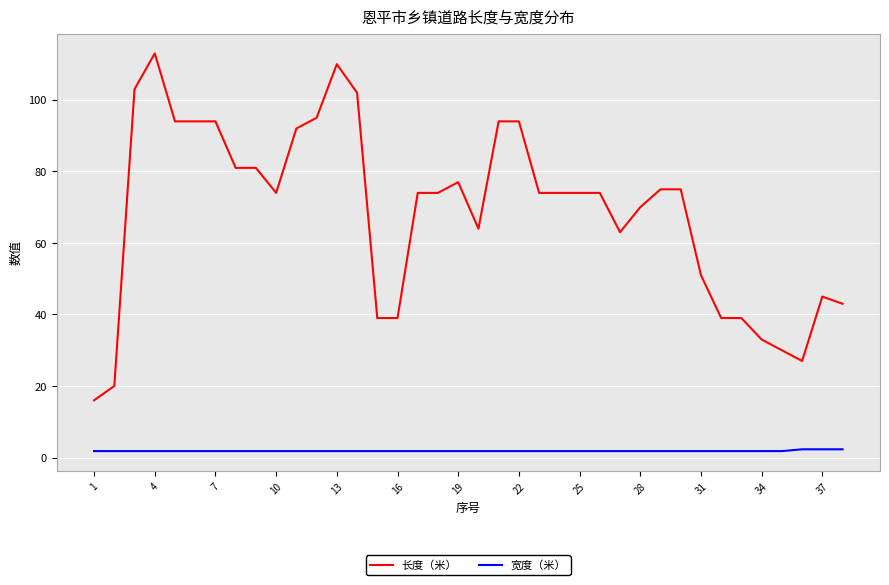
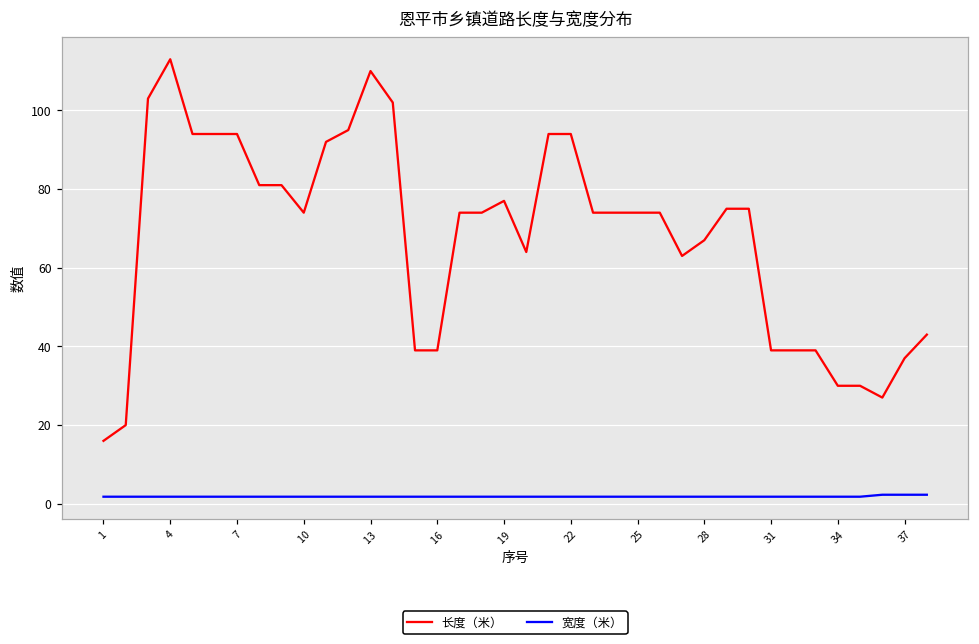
长度（米）, 28: 70 -> 67
长度（米）, 31: 51 -> 39
长度（米）, 34: 33 -> 30
长度（米）, 37: 45 -> 37
